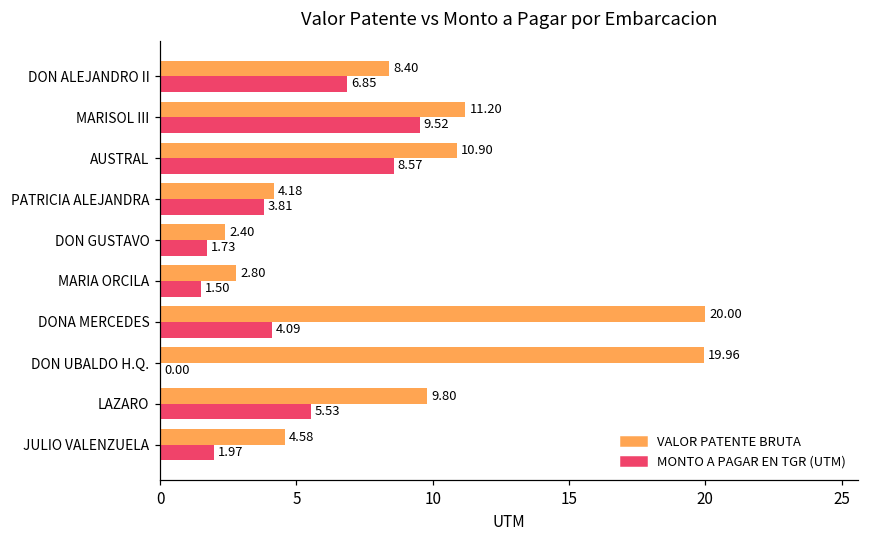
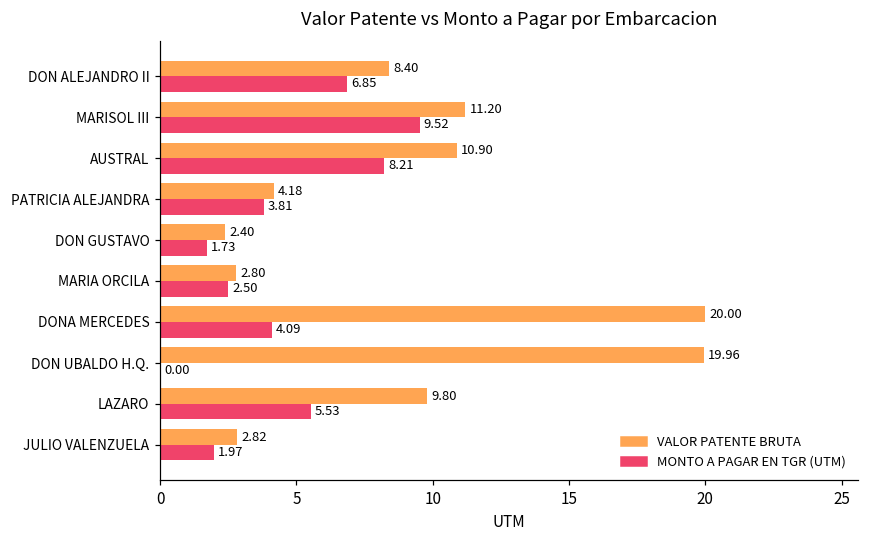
MONTO A PAGAR EN TGR (UTM), AUSTRAL: 8.57 -> 8.21
MONTO A PAGAR EN TGR (UTM), MARIA ORCILA: 1.50 -> 2.50
VALOR PATENTE BRUTA, JULIO VALENZUELA: 4.58 -> 2.82
